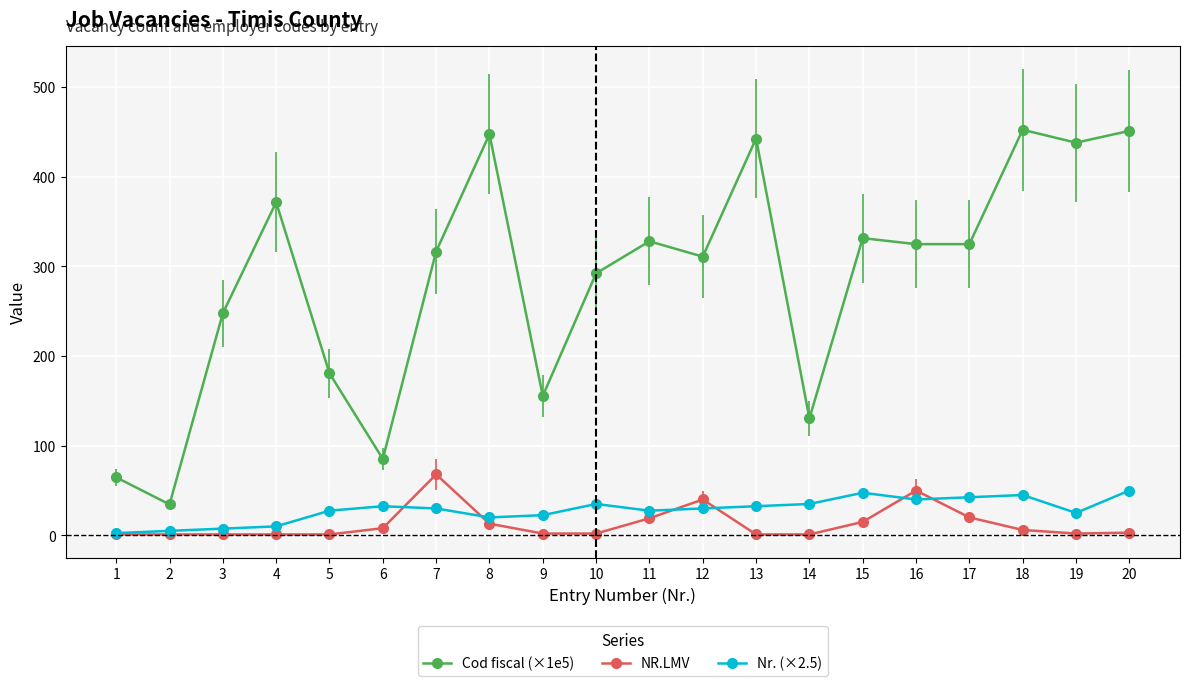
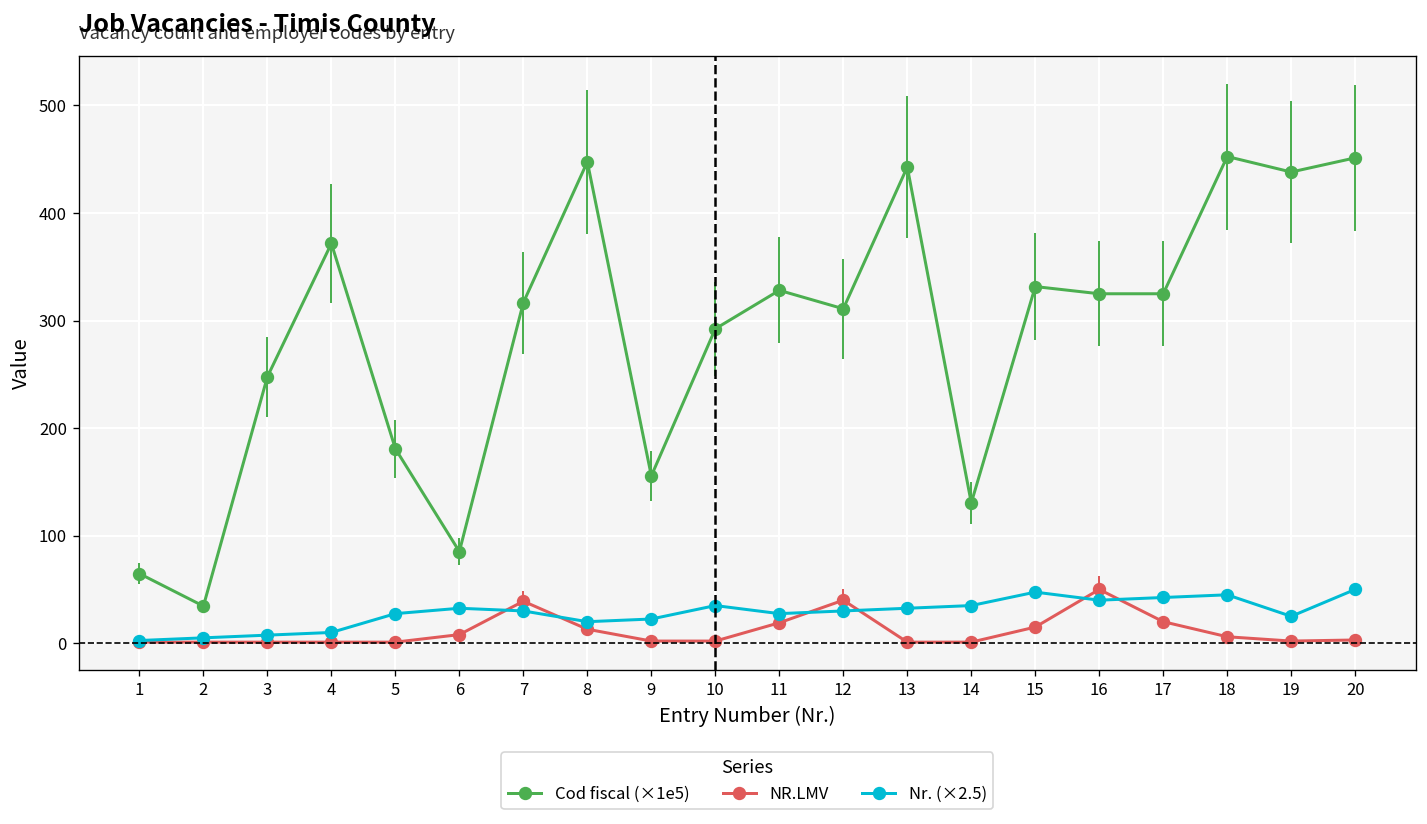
NR.LMV, 7: 70 -> 40
